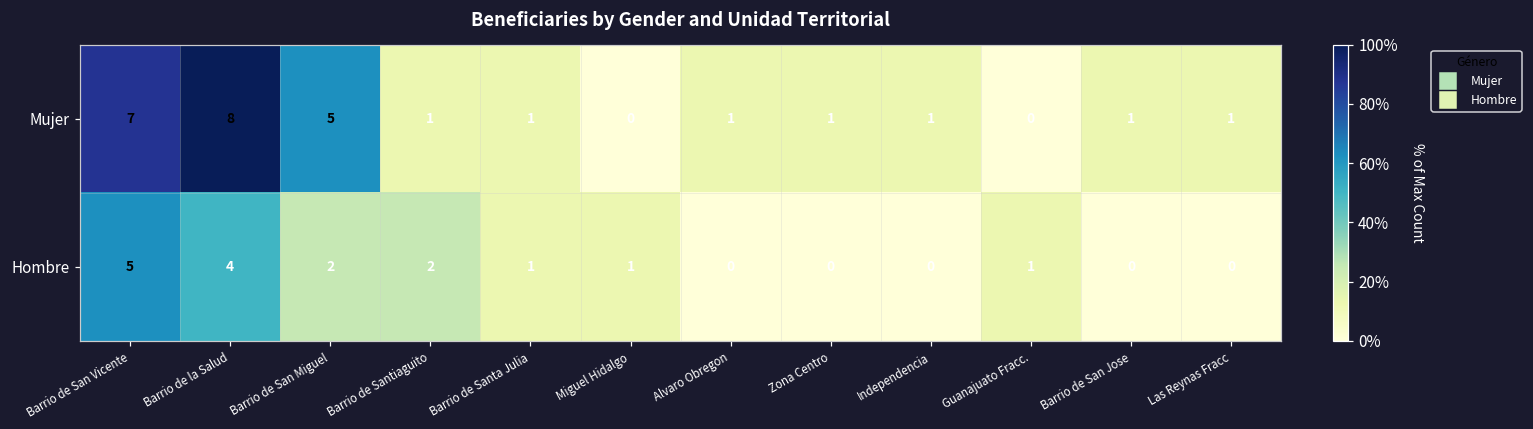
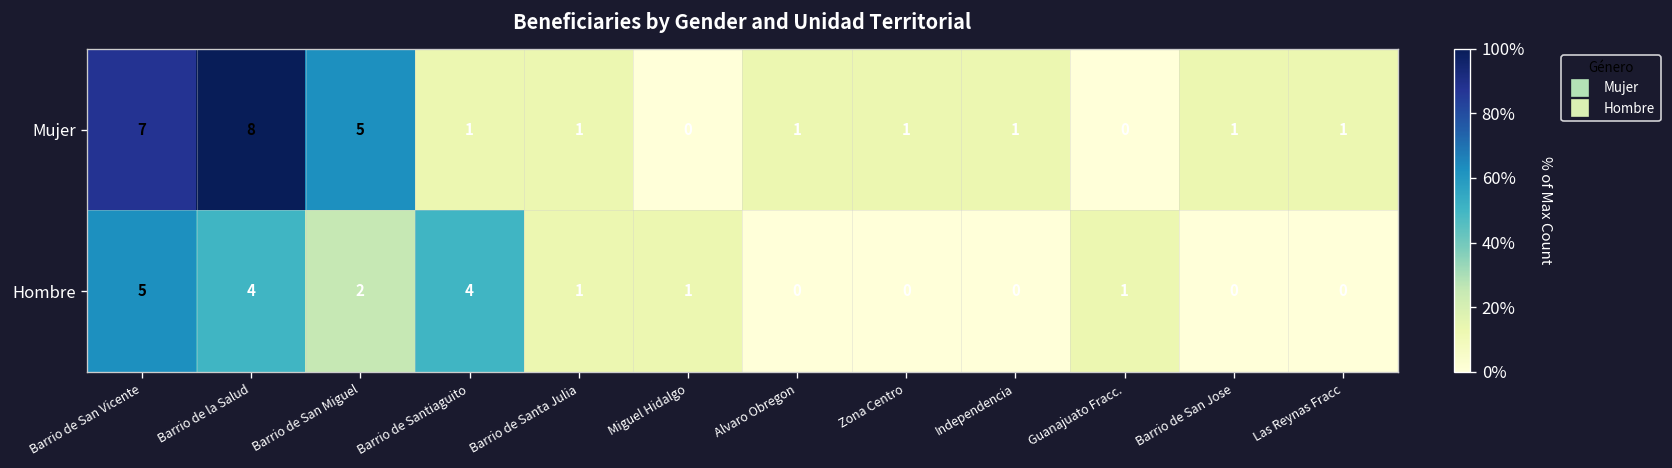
Hombre, Barrio de Santiaguito: 2 -> 4
